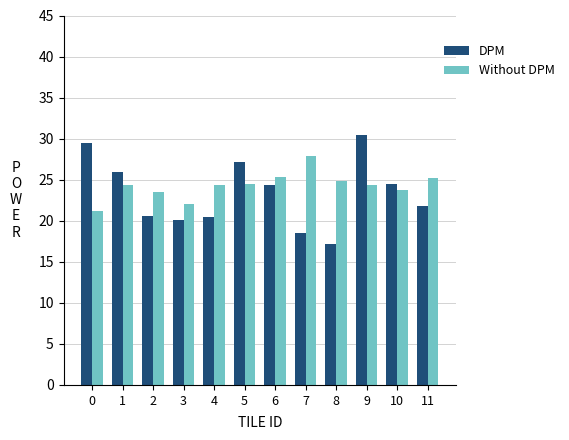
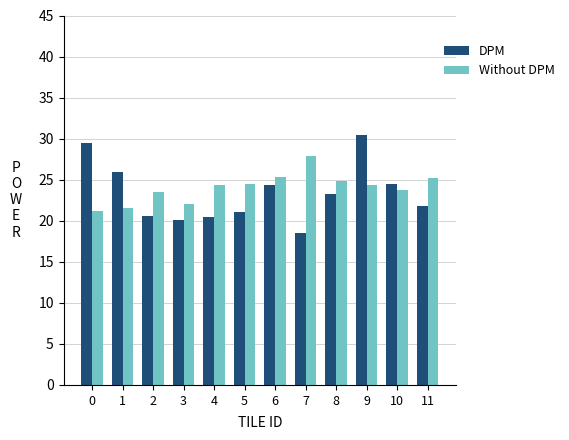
Without DPM, 1: 24 -> 22
DPM, 5: 27 -> 21
DPM, 8: 17 -> 23
